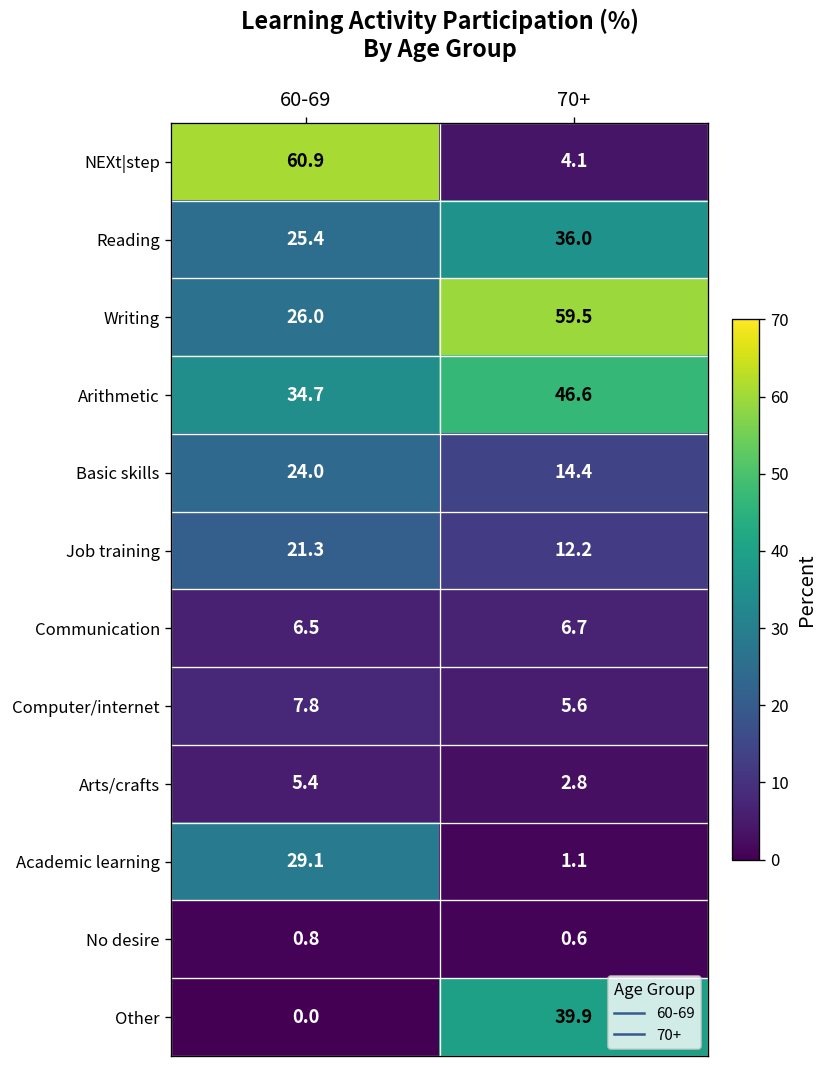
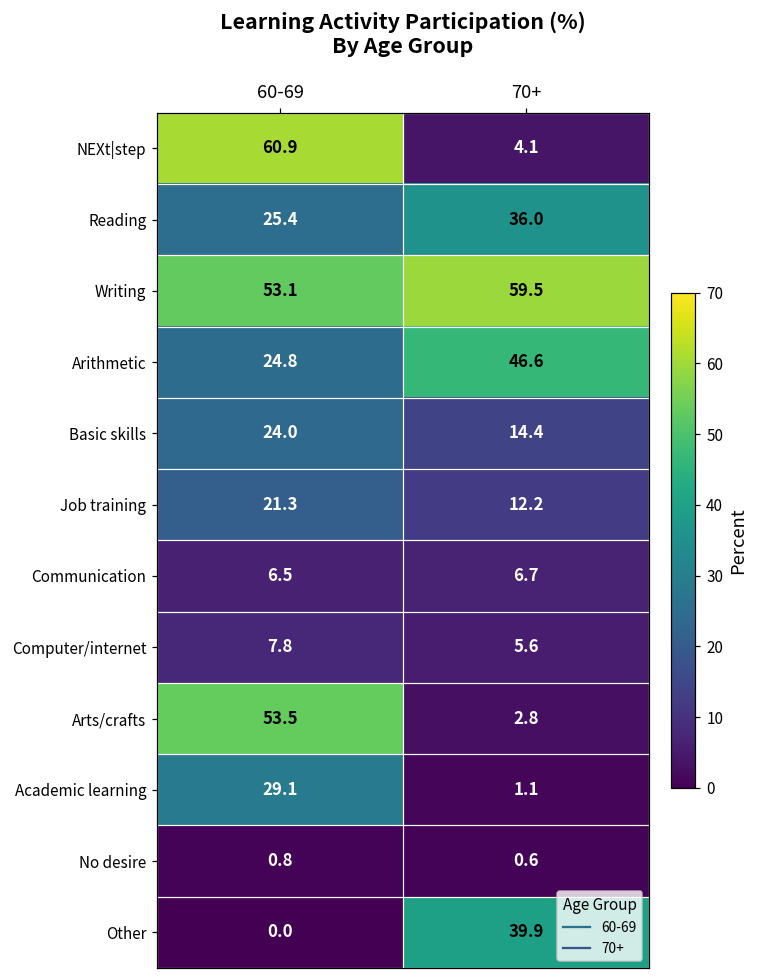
Writing, 60-69: 26.0 -> 53.1
Arithmetic, 60-69: 34.7 -> 24.8
Arts/crafts, 60-69: 5.4 -> 53.5
